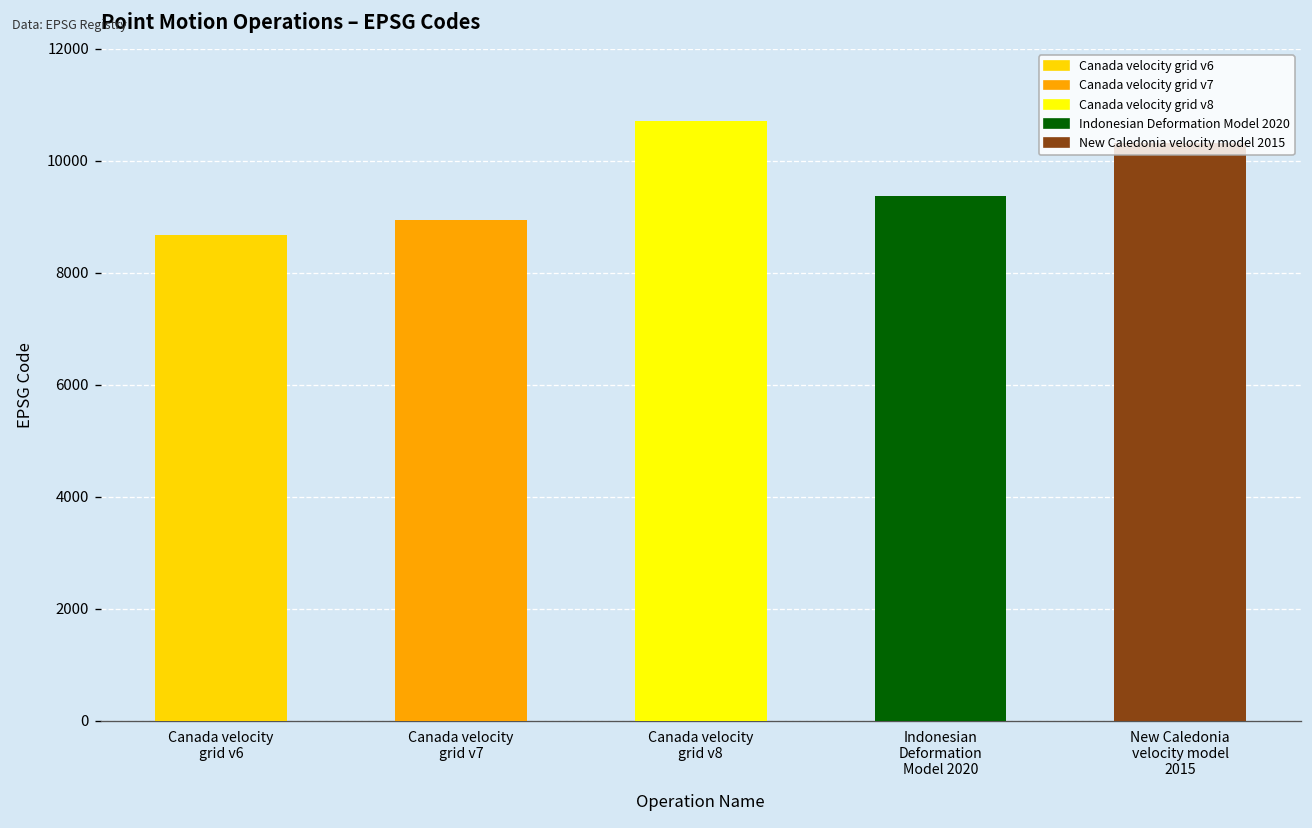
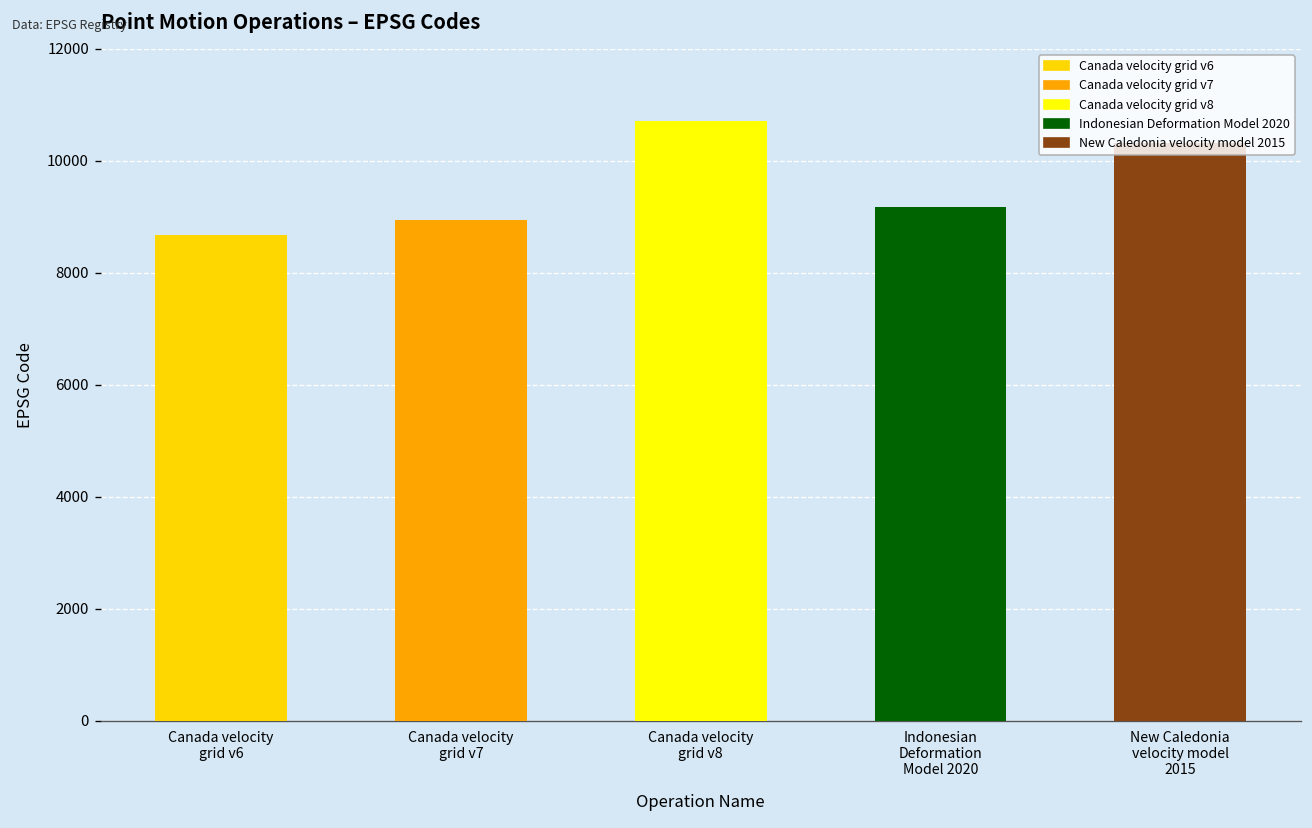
Indonesian Deformation Model 2020: 9400 -> 9200
